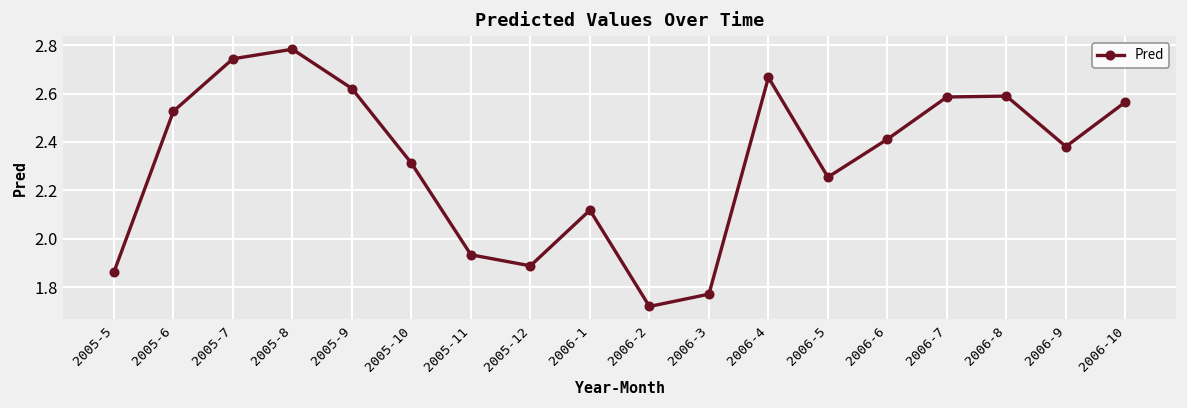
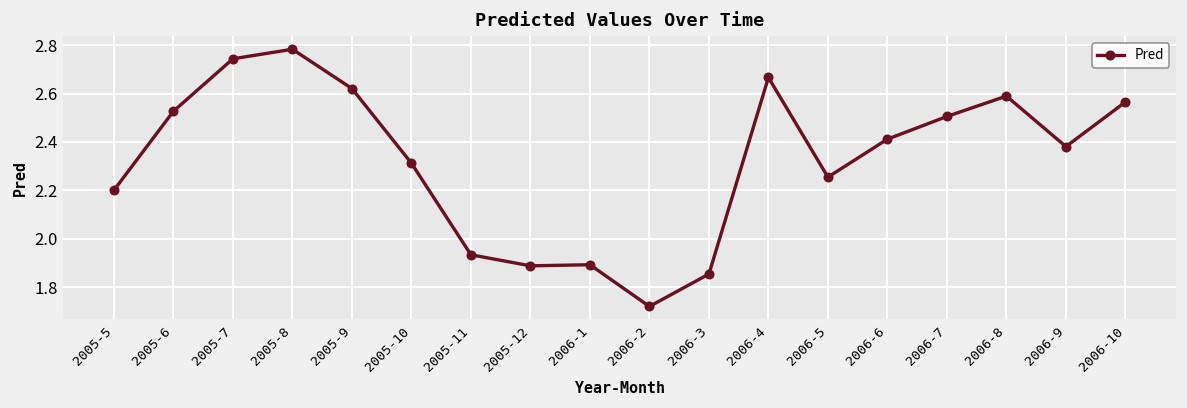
2005-5: 1.86 -> 2.20
2006-1: 2.12 -> 1.89
2006-3: 1.77 -> 1.86
2006-7: 2.59 -> 2.51
